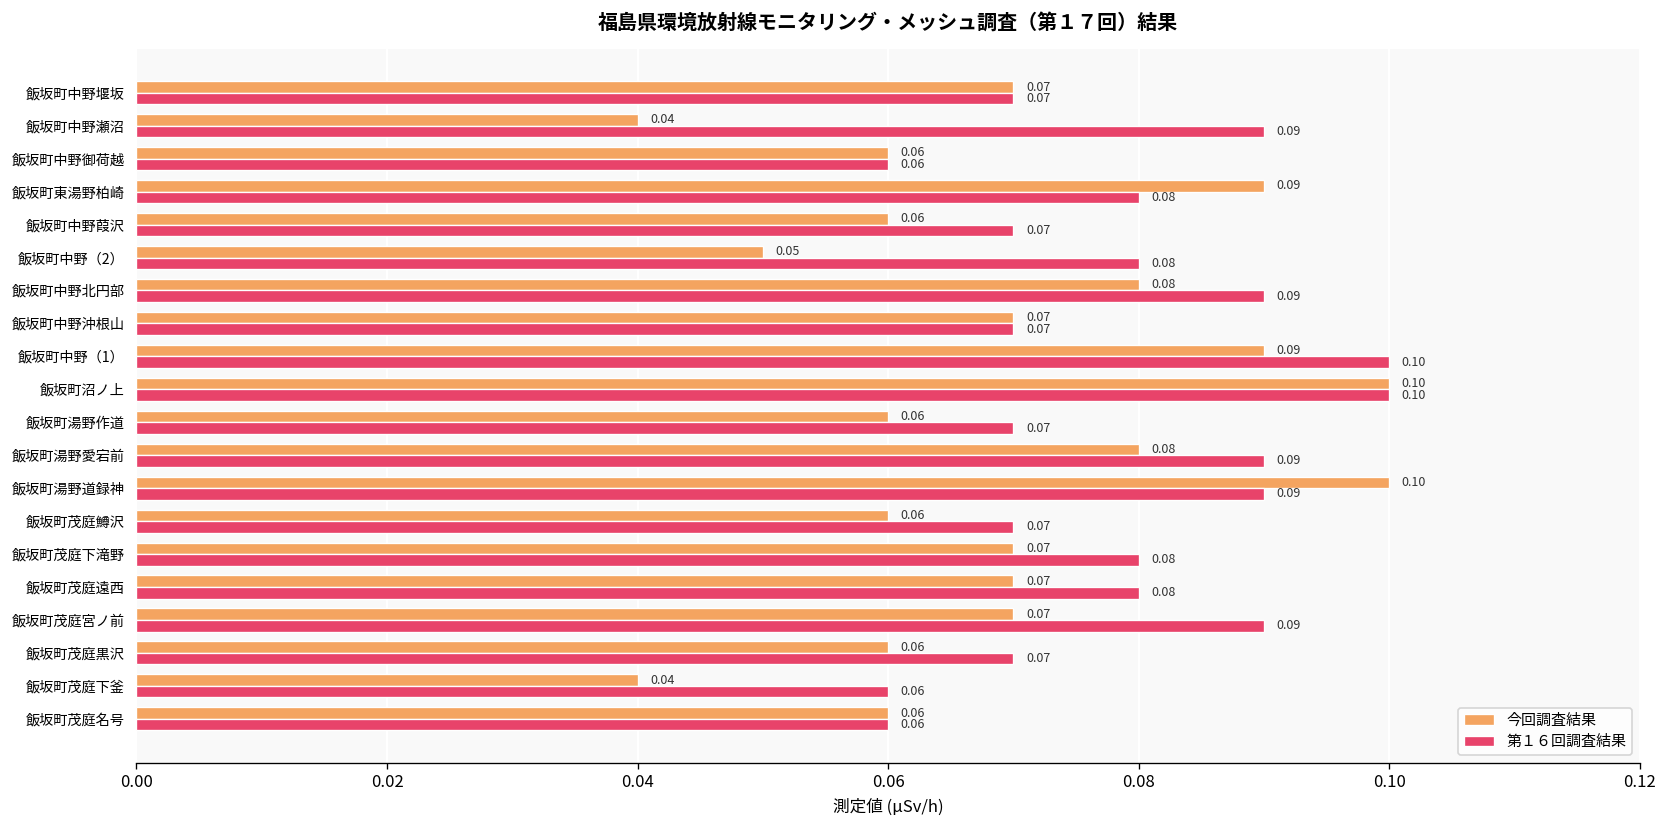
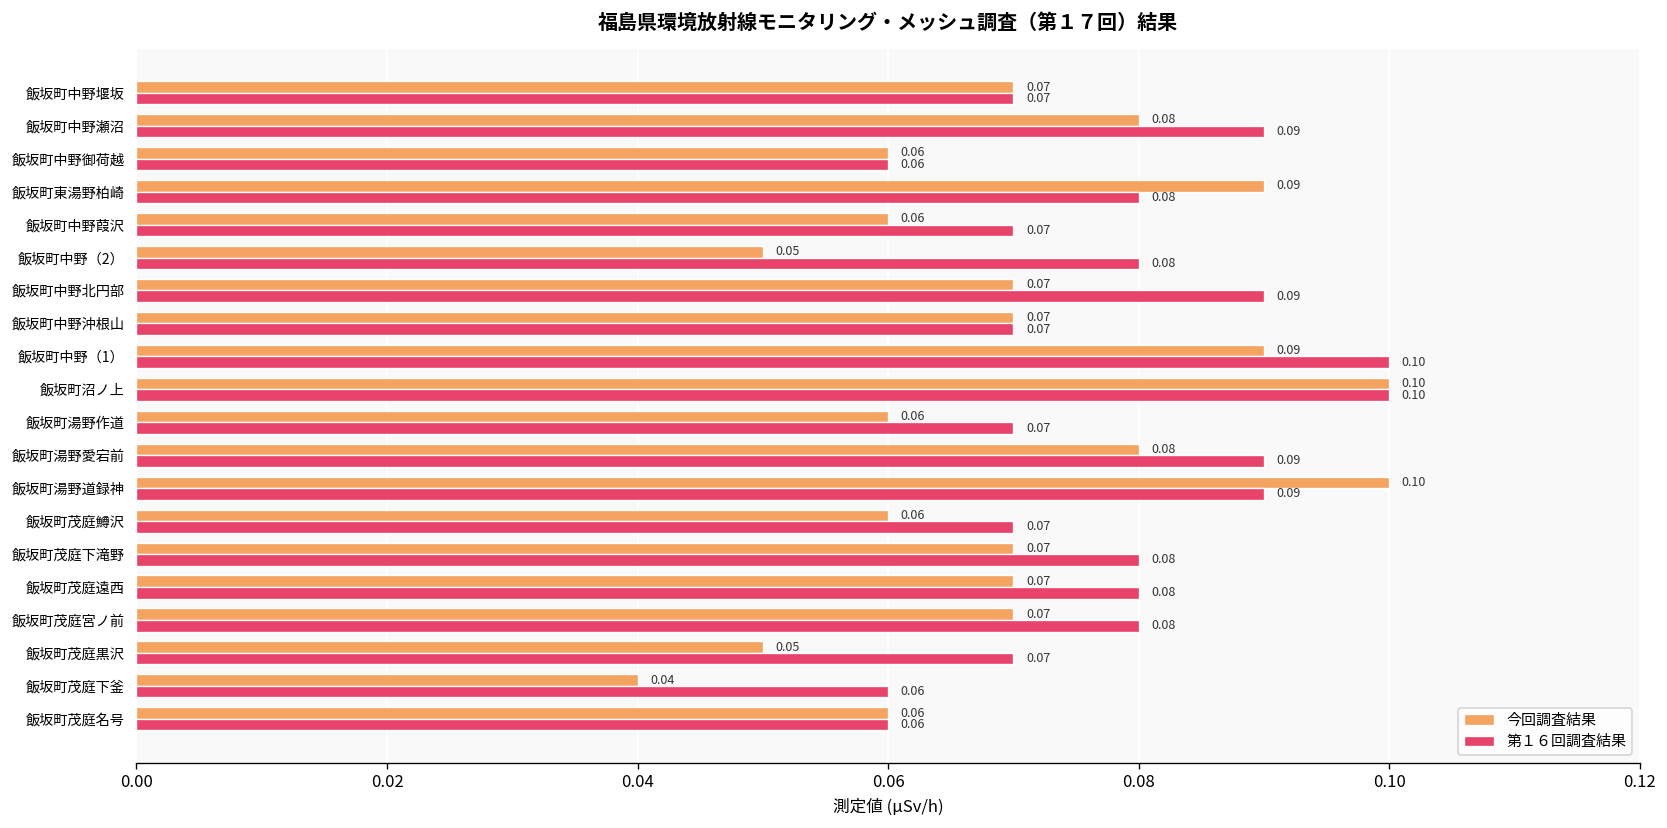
今回調査結果, 飯坂町中野瀬沼: 0.04 -> 0.08
今回調査結果, 飯坂町中野北円部: 0.08 -> 0.07
第１６回調査結果, 飯坂町茂庭宮ノ前: 0.09 -> 0.08
今回調査結果, 飯坂町茂庭黒沢: 0.06 -> 0.05
